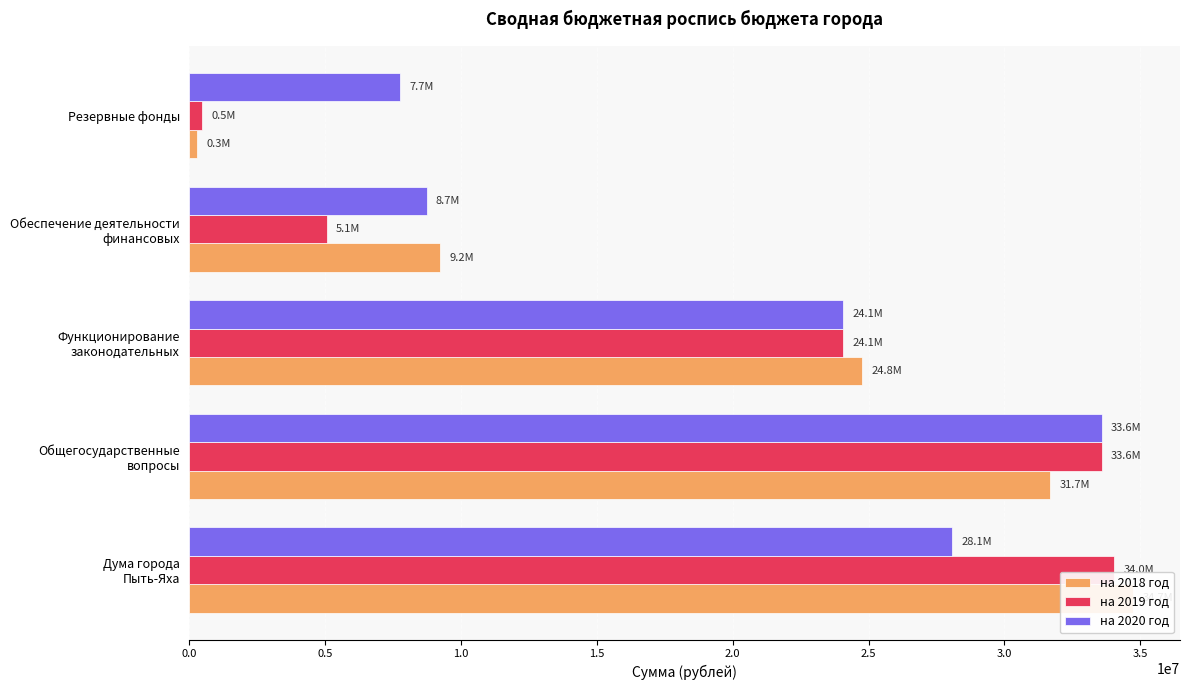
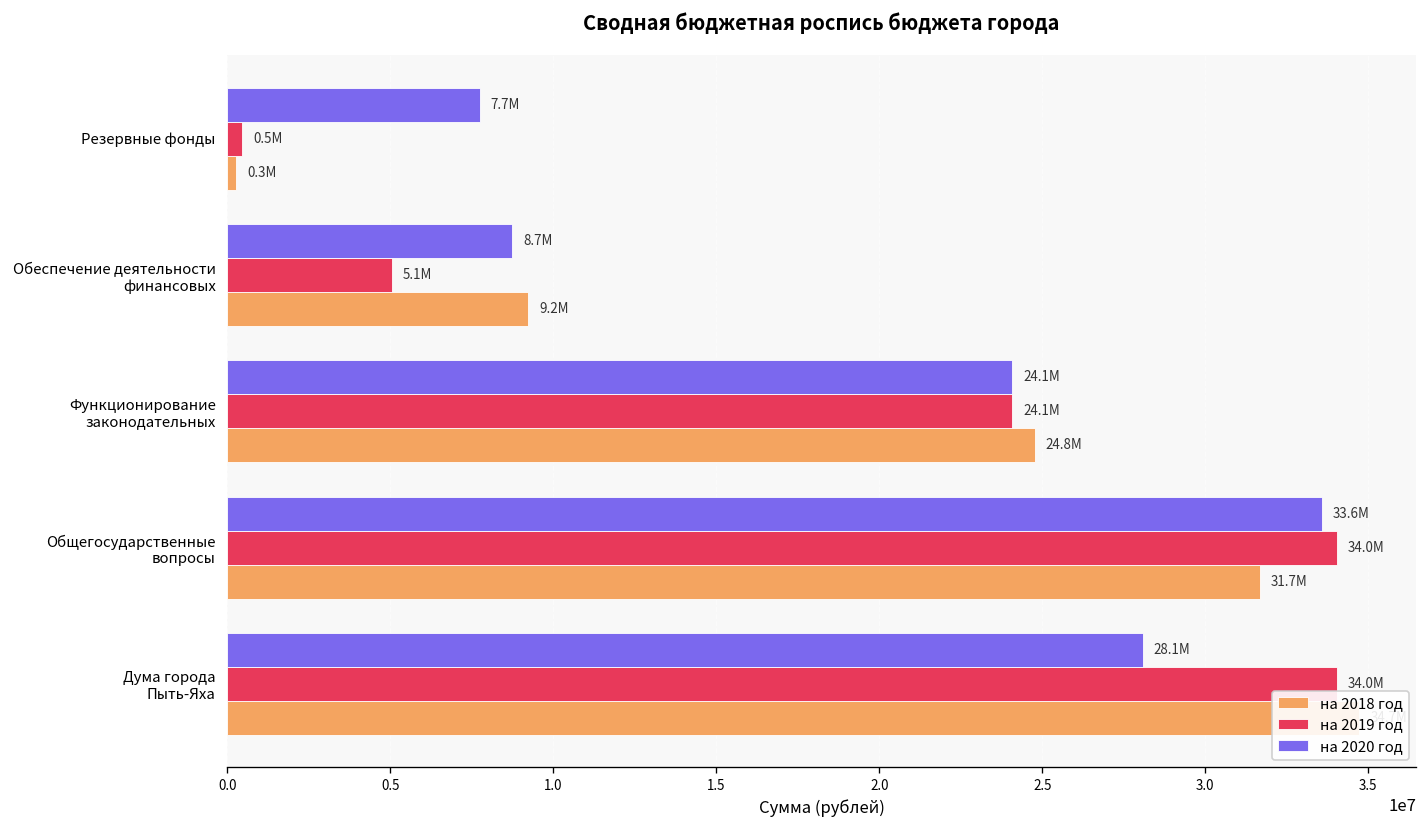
на 2019 год, Общегосударственные вопросы: 33.6M -> 34.0M
